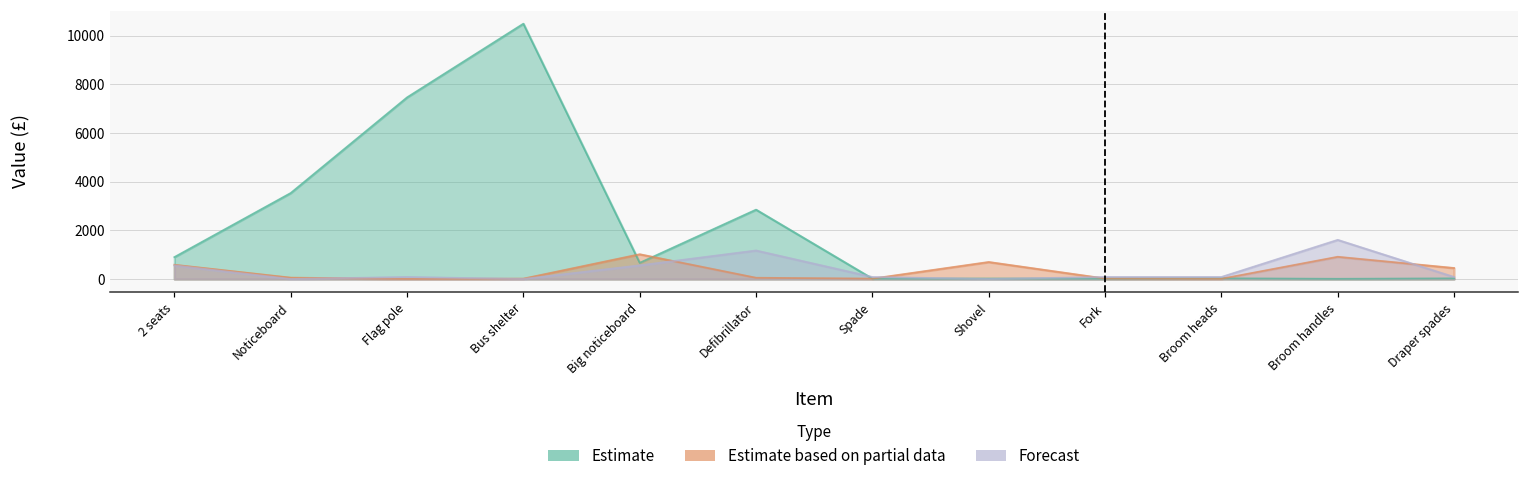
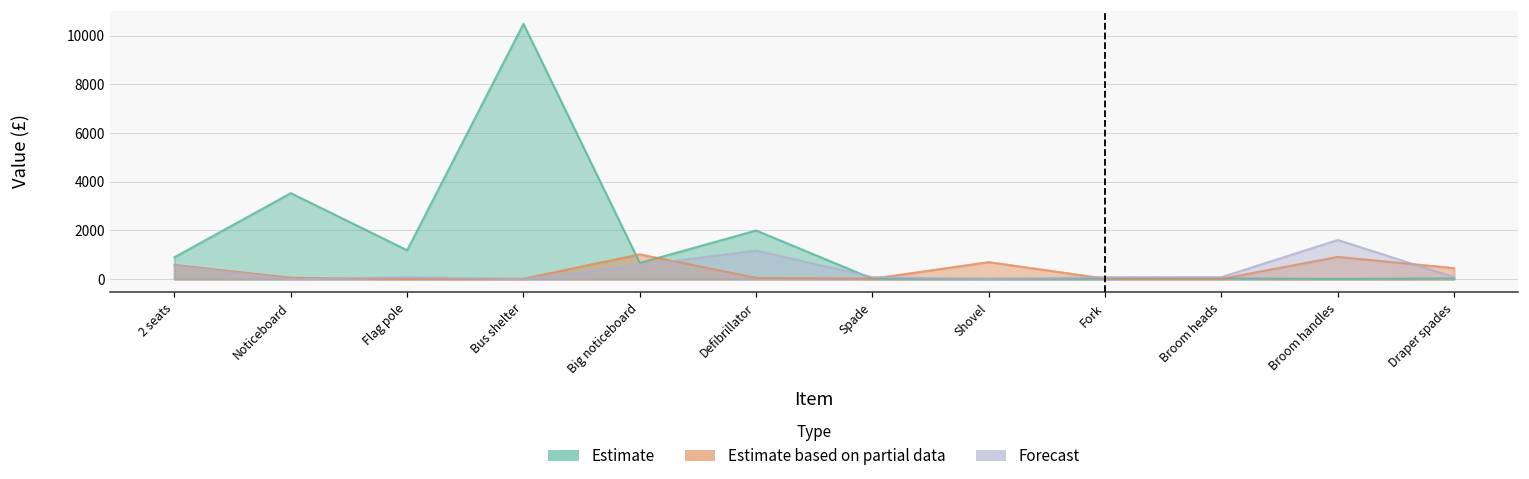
Estimate, Flag pole: 7500 -> 1200
Estimate, Defibrillator: 2900 -> 2000
